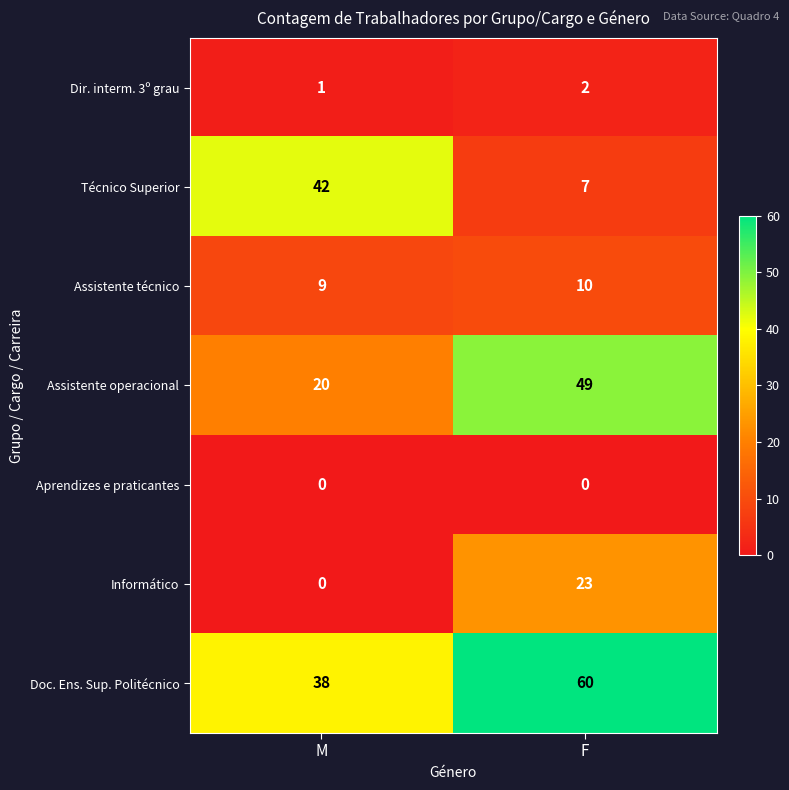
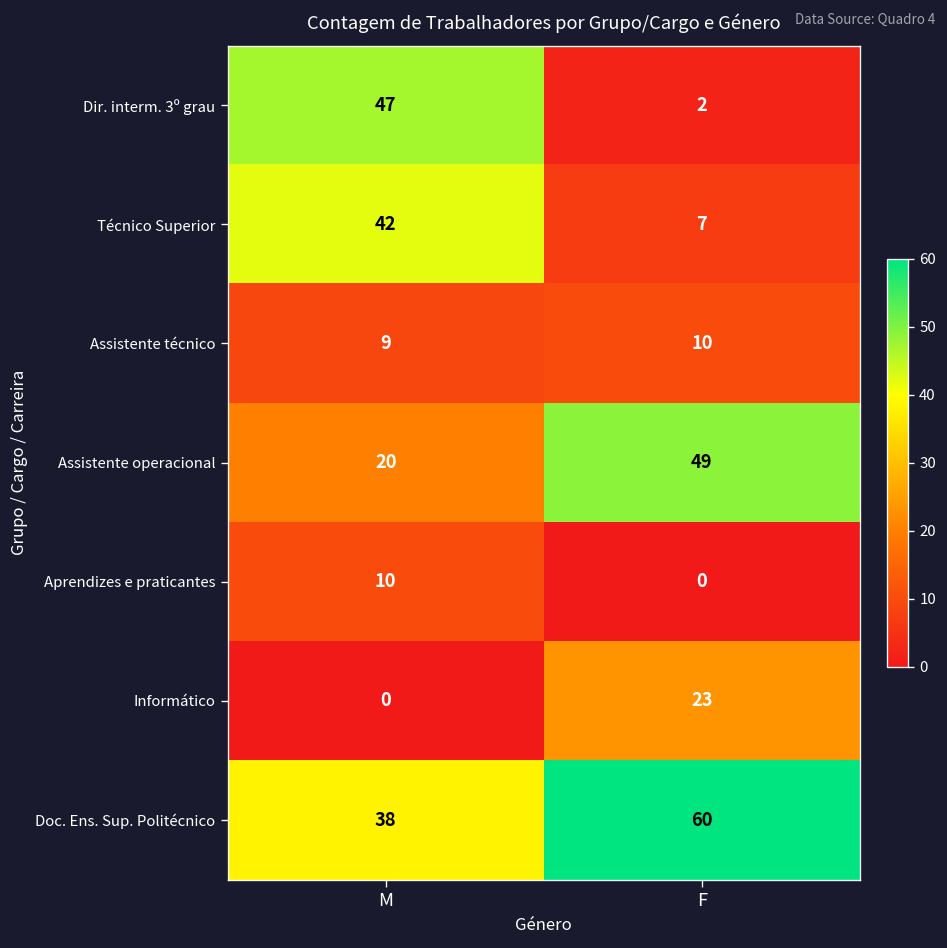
Dir. interm. 3º grau, M: 1 -> 47
Aprendizes e praticantes, M: 0 -> 10
